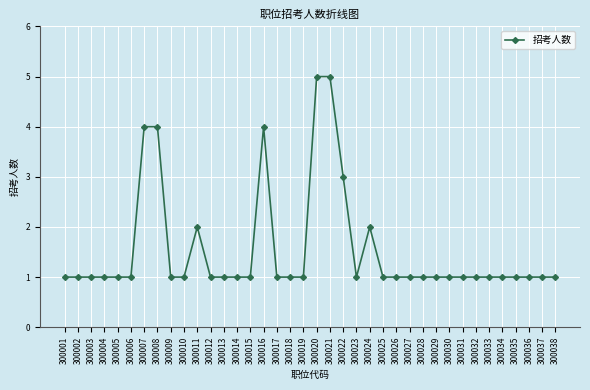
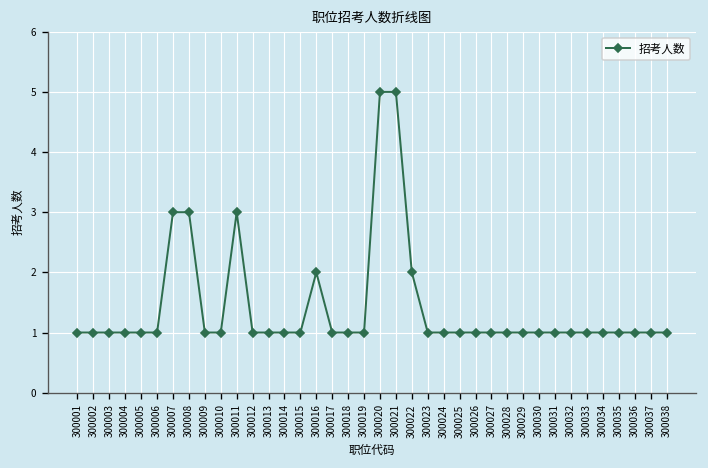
300007: 4 -> 3
300008: 4 -> 3
300011: 2 -> 3
300016: 4 -> 2
300022: 3 -> 2
300024: 2 -> 1
